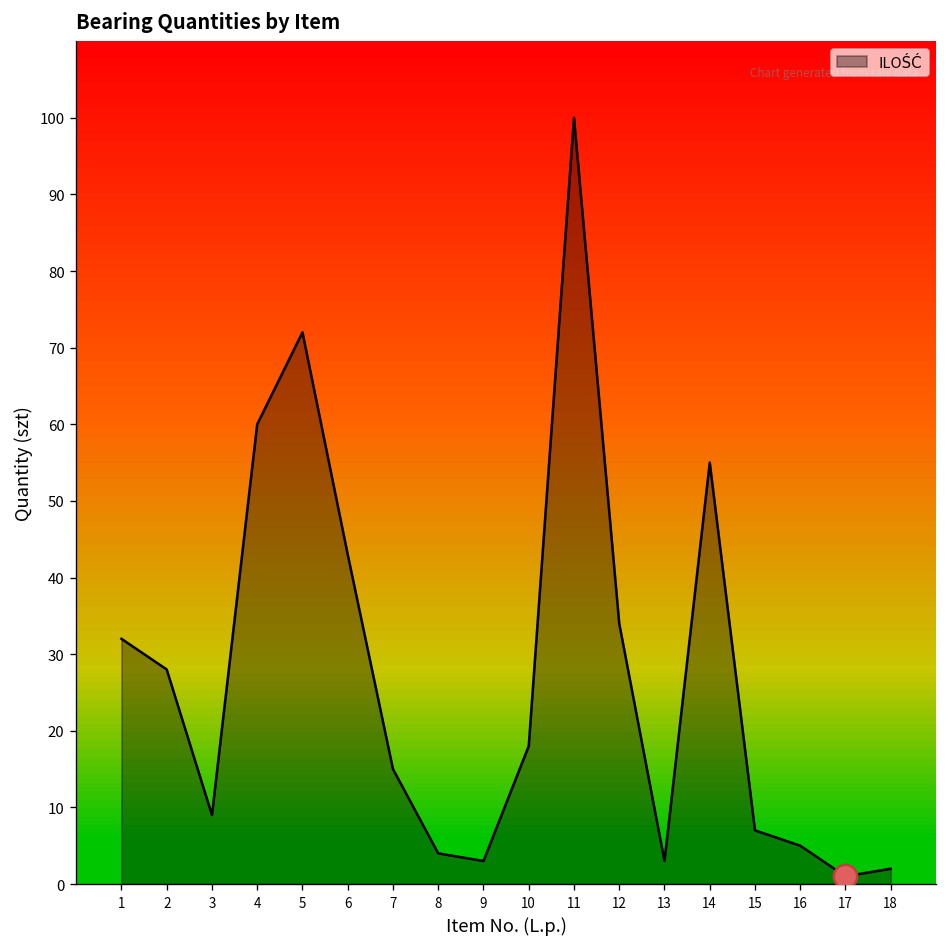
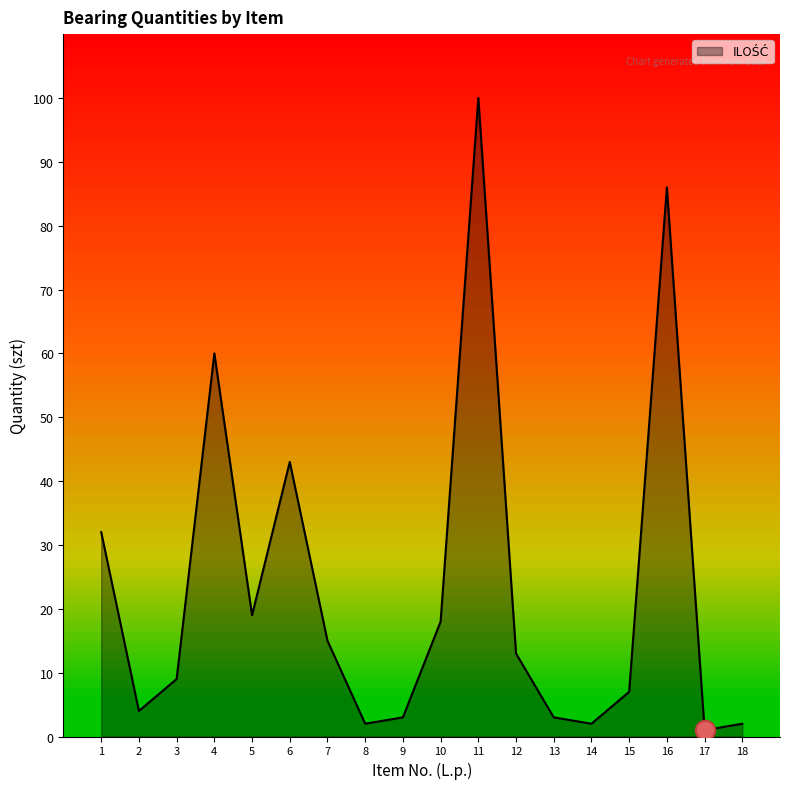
ILOŚĆ, 2: 28 -> 4
ILOŚĆ, 5: 72 -> 19
ILOŚĆ, 8: 4 -> 2
ILOŚĆ, 12: 34 -> 13
ILOŚĆ, 14: 55 -> 2
ILOŚĆ, 16: 5 -> 86
